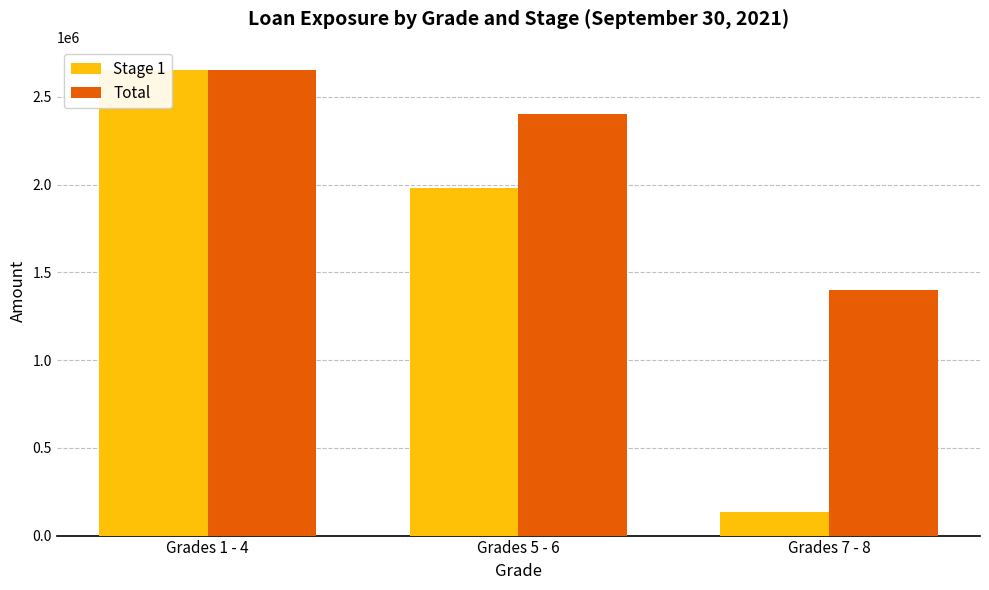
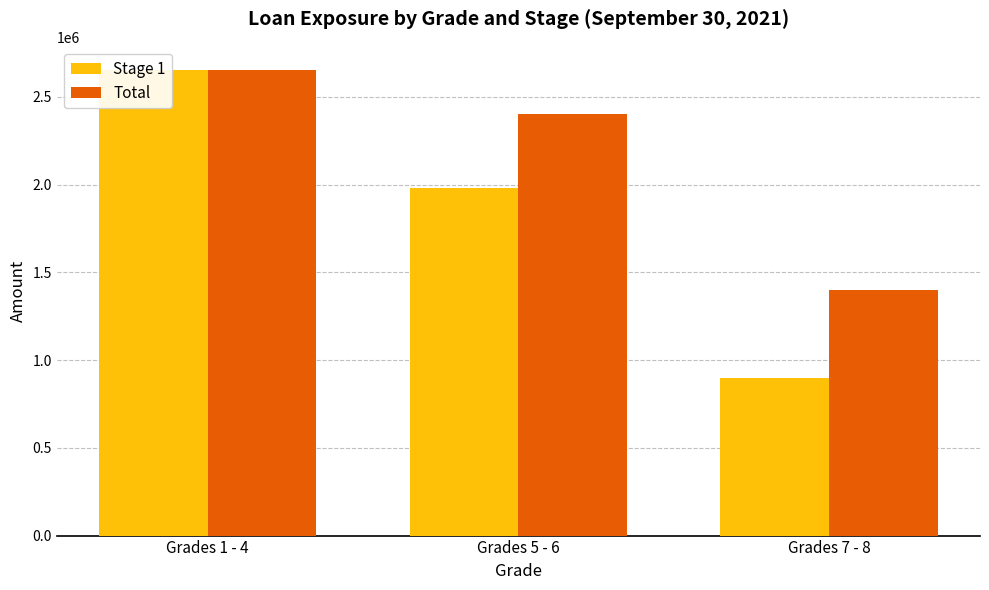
Stage 1, Grades 7 - 8: 130000 -> 900000
